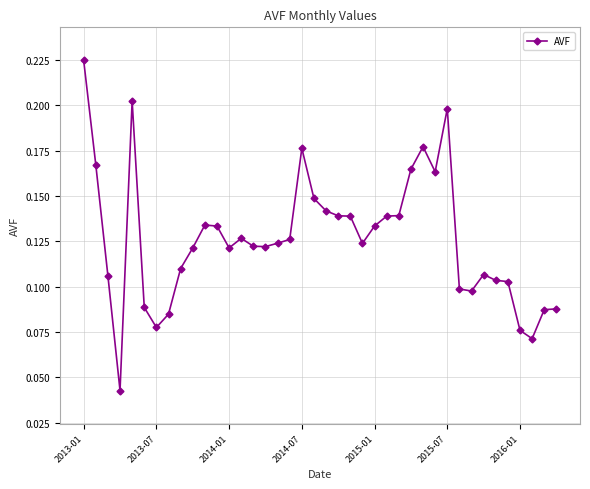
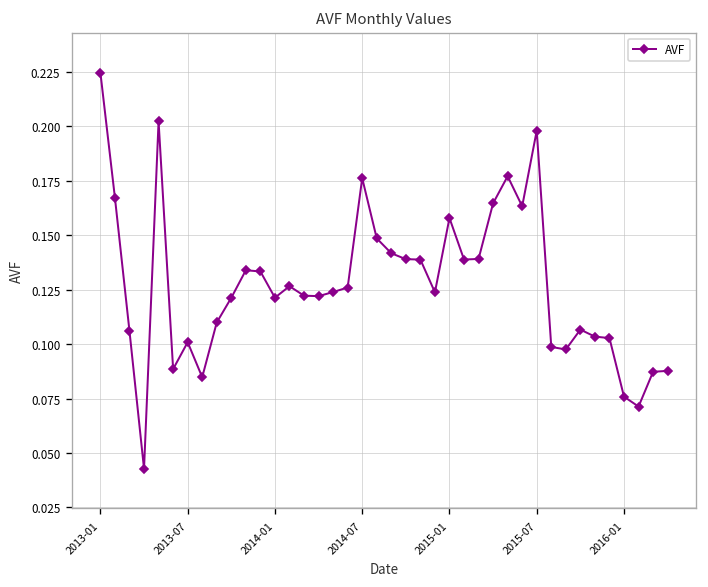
2013-07: 0.078 -> 0.101
2015-01: 0.133 -> 0.158
